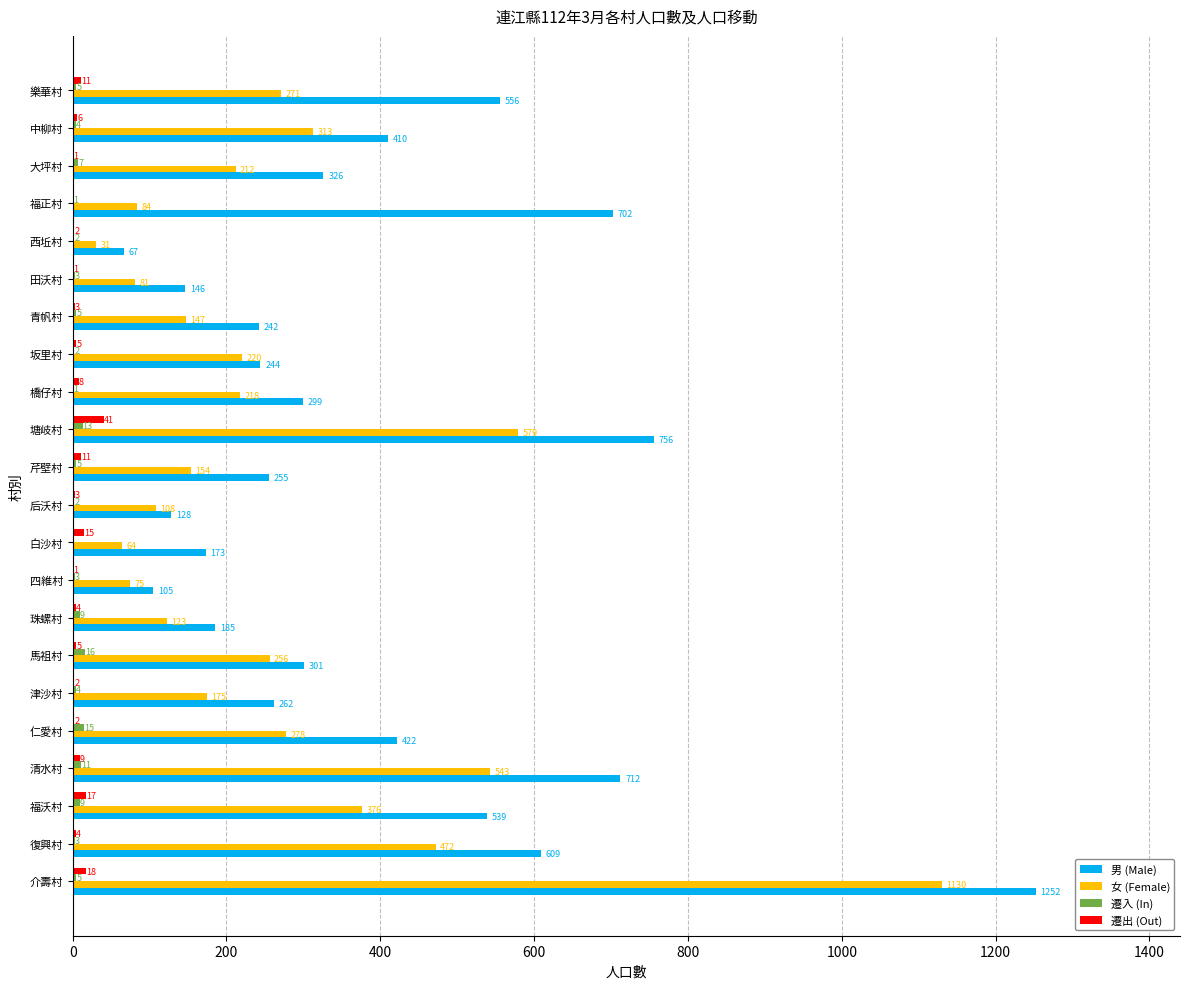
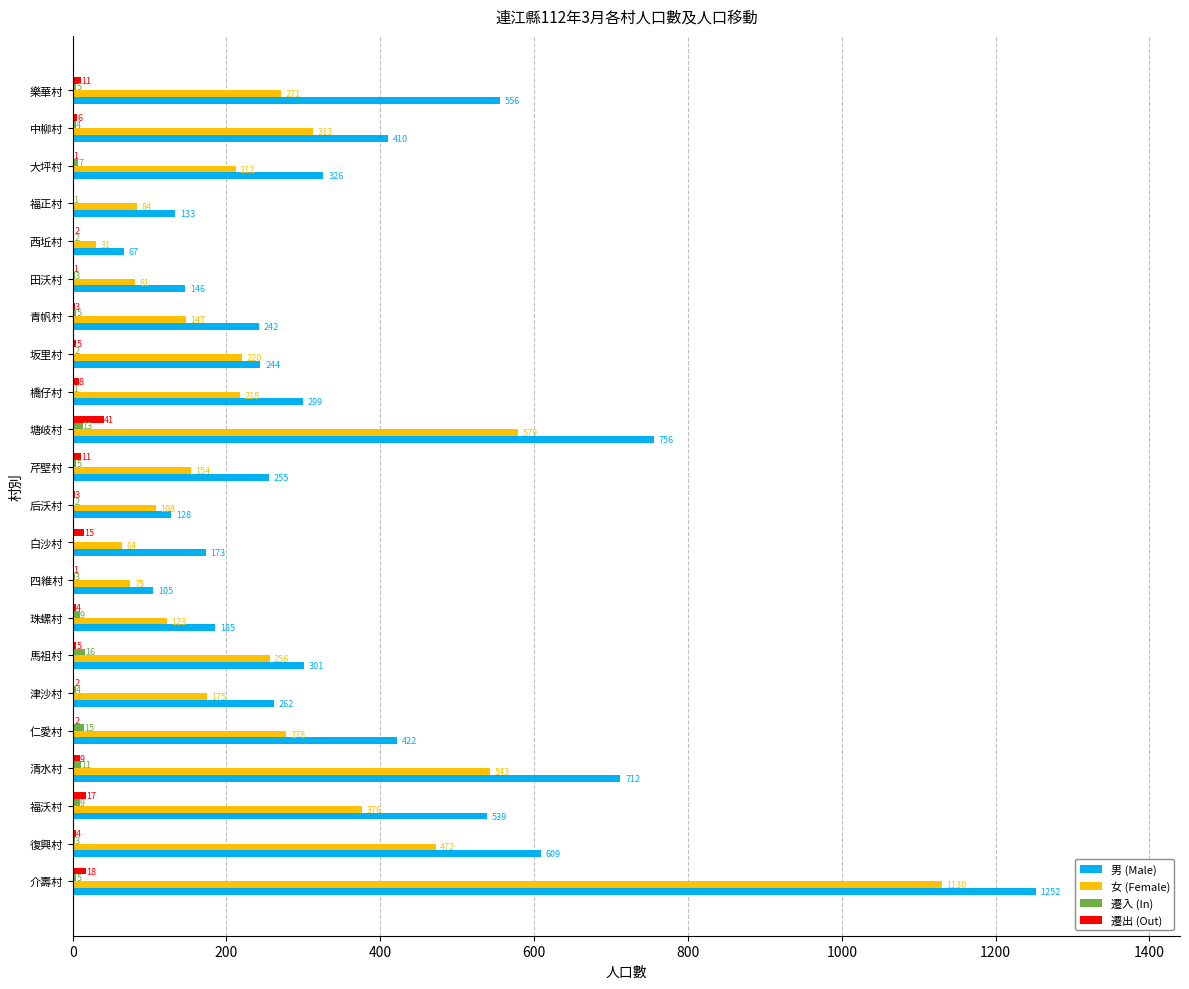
男 (Male), 福正村: 702 -> 133
